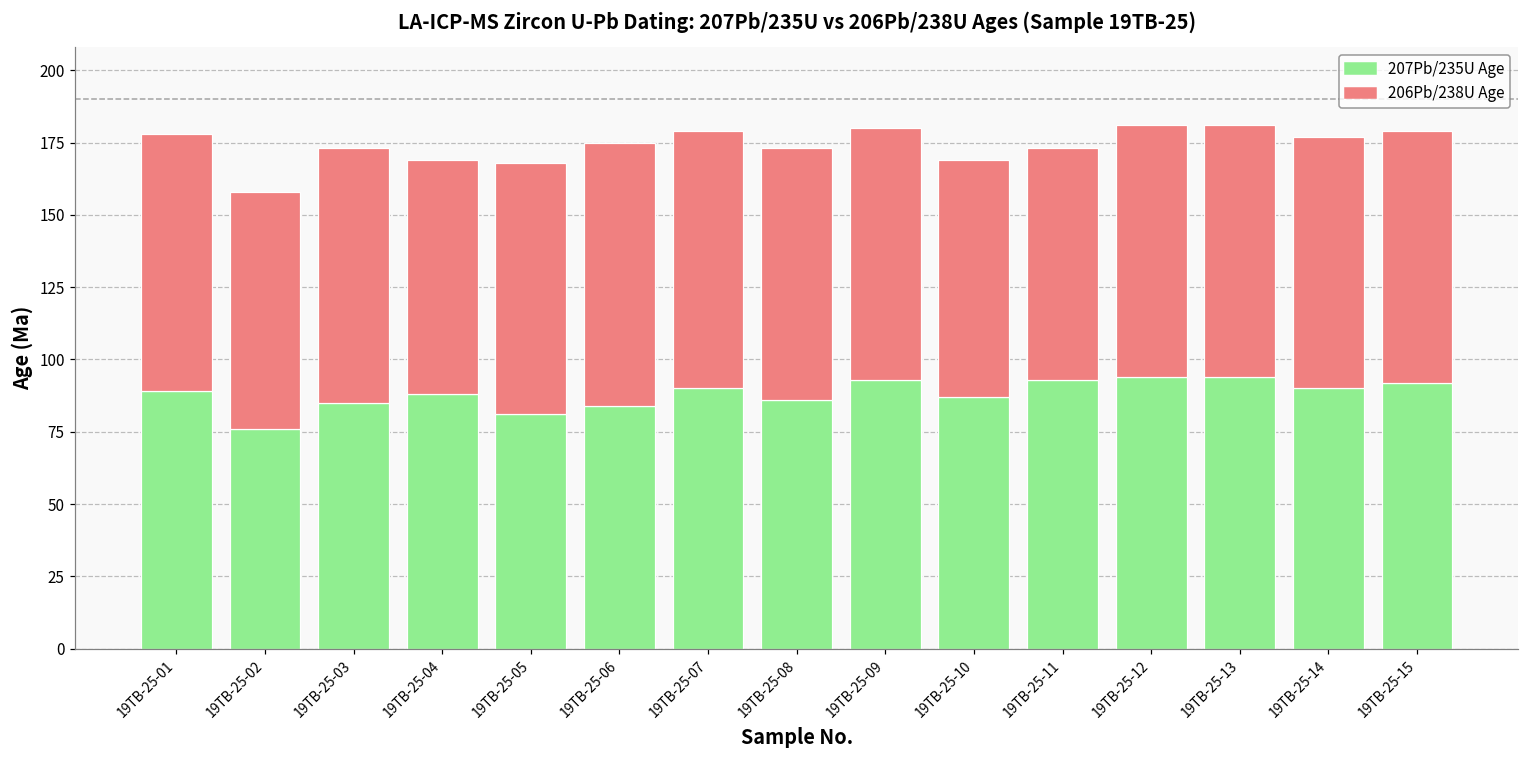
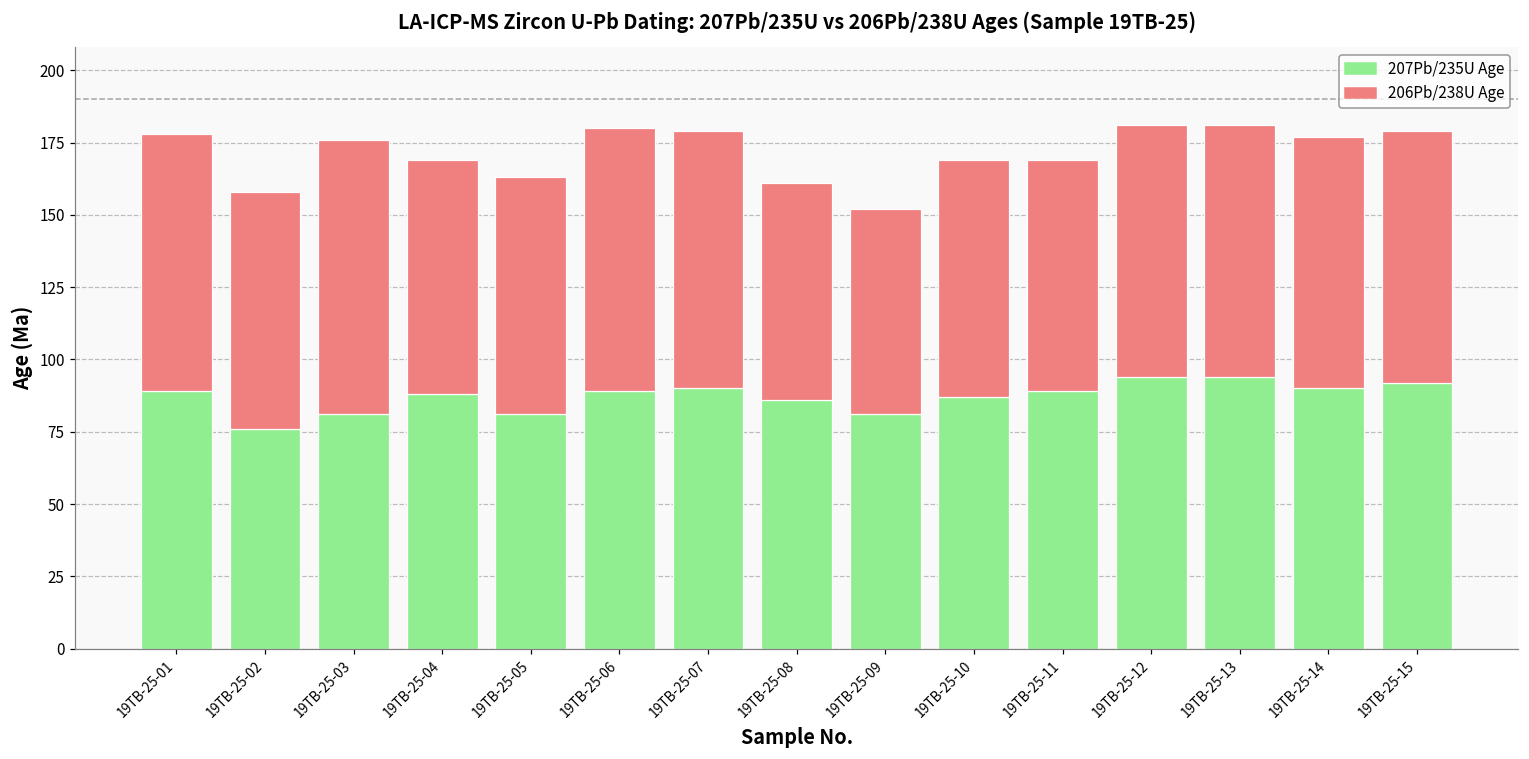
207Pb/235U Age, 19TB-25-03: 85 -> 81
206Pb/238U Age, 19TB-25-03: 88 -> 95
206Pb/238U Age, 19TB-25-05: 87 -> 82
207Pb/235U Age, 19TB-25-06: 84 -> 89
206Pb/238U Age, 19TB-25-08: 87 -> 75
207Pb/235U Age, 19TB-25-09: 93 -> 81
206Pb/238U Age, 19TB-25-09: 87 -> 71
207Pb/235U Age, 19TB-25-11: 93 -> 89
